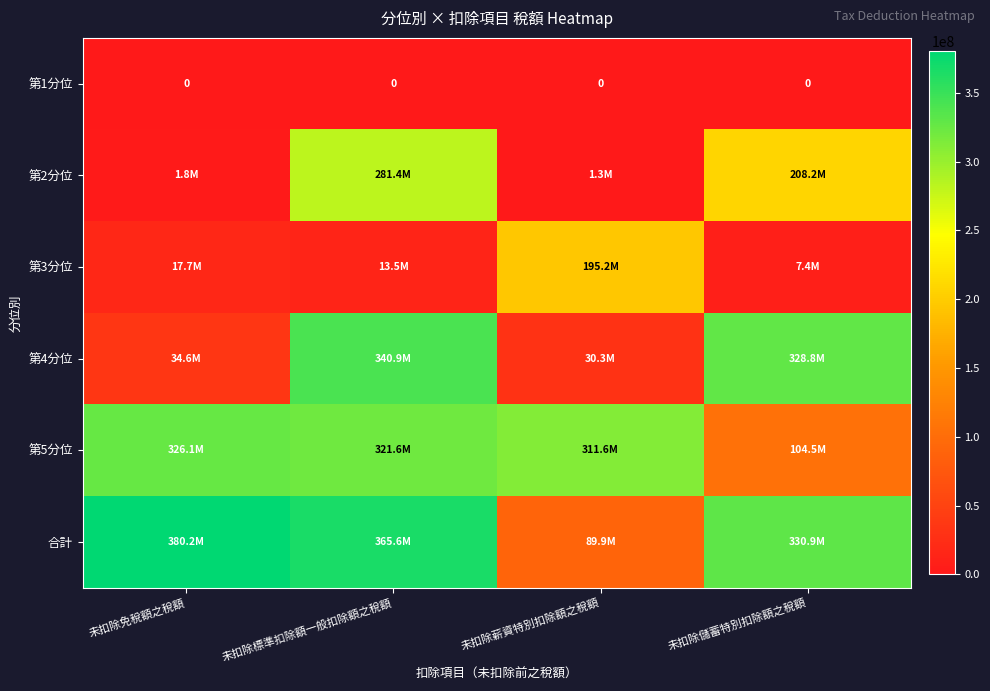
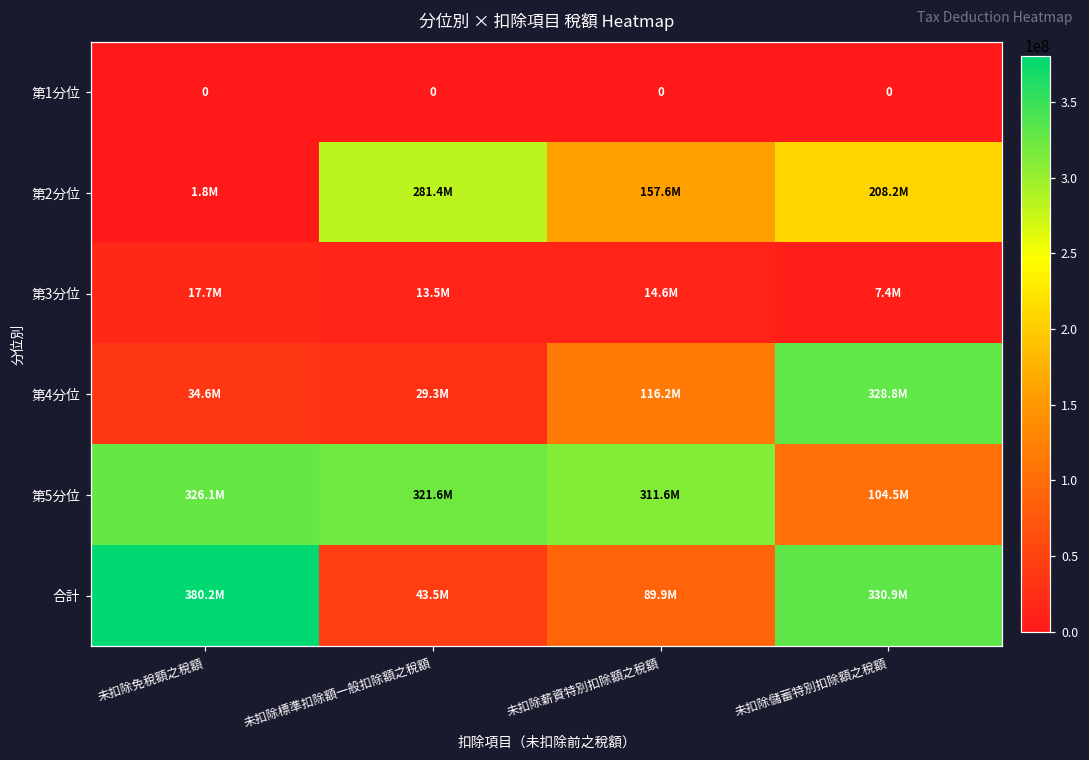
第2分位, 未扣除薪資特別扣除額之稅額: 1.3M -> 157.6M
第3分位, 未扣除薪資特別扣除額之稅額: 195.2M -> 14.6M
第4分位, 未扣除標準扣除額一般扣除額之稅額: 340.9M -> 29.3M
第4分位, 未扣除薪資特別扣除額之稅額: 30.3M -> 116.2M
合計, 未扣除標準扣除額一般扣除額之稅額: 365.6M -> 43.5M
